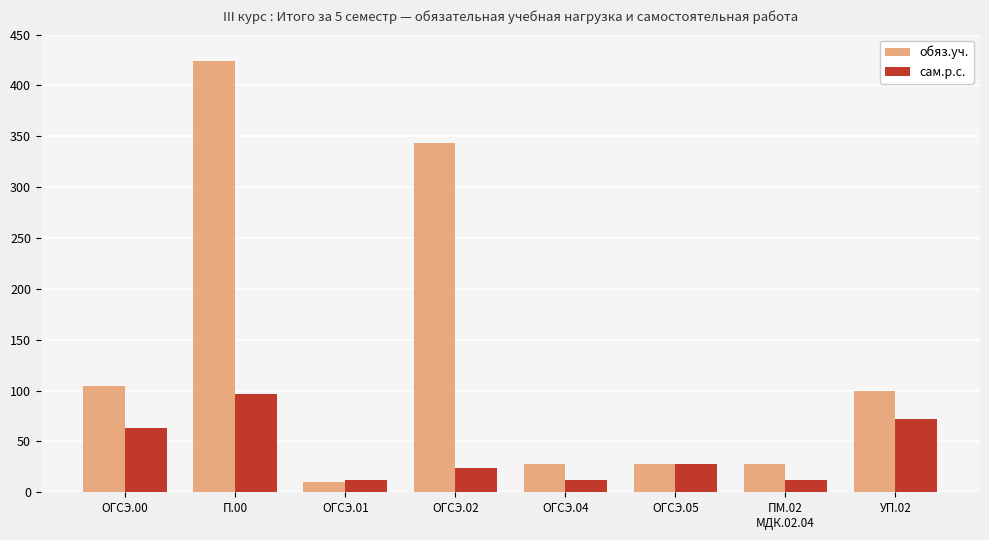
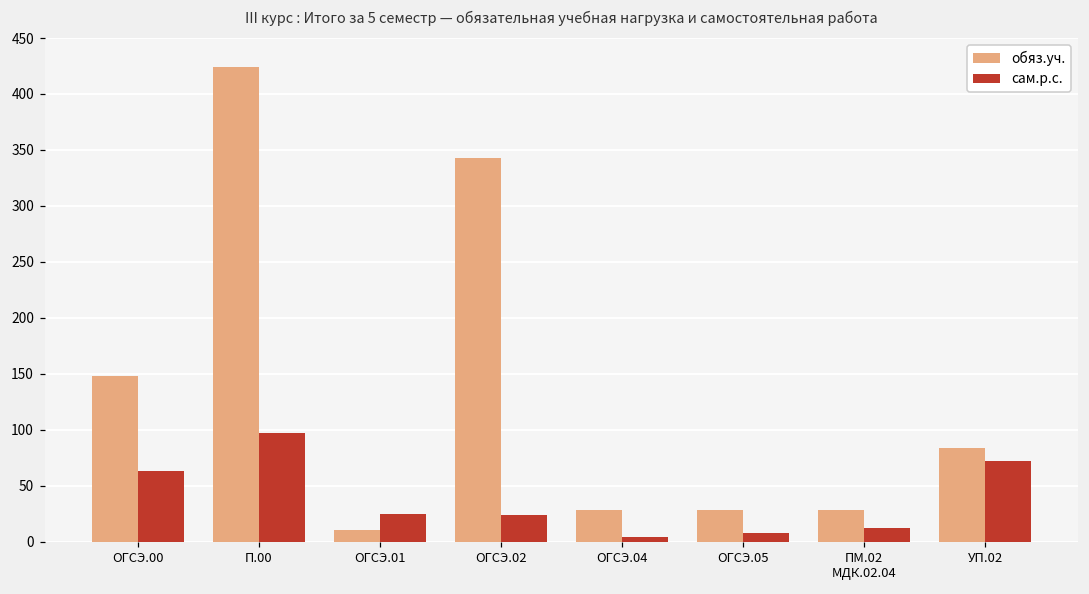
обяз.уч., ОГСЭ.00: 104 -> 148
сам.р.с., ОГСЭ.01: 12 -> 25
сам.р.с., ОГСЭ.04: 12 -> 4
сам.р.с., ОГСЭ.05: 28 -> 8
обяз.уч., УП.02: 100 -> 84
